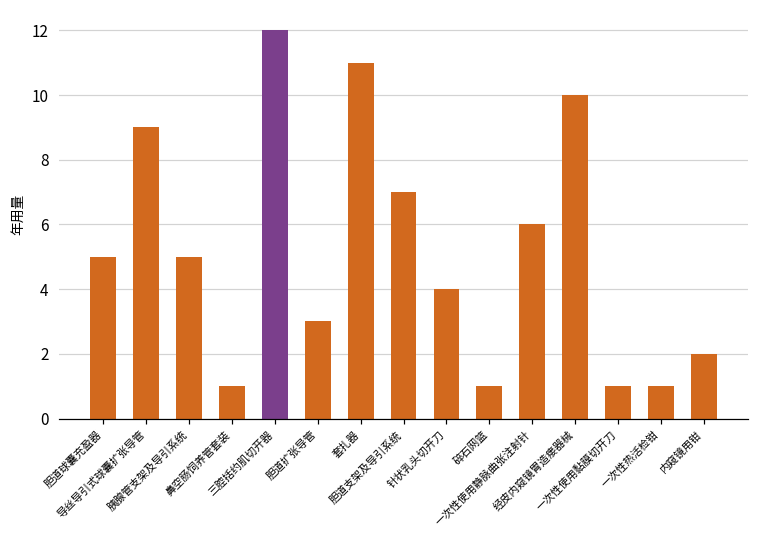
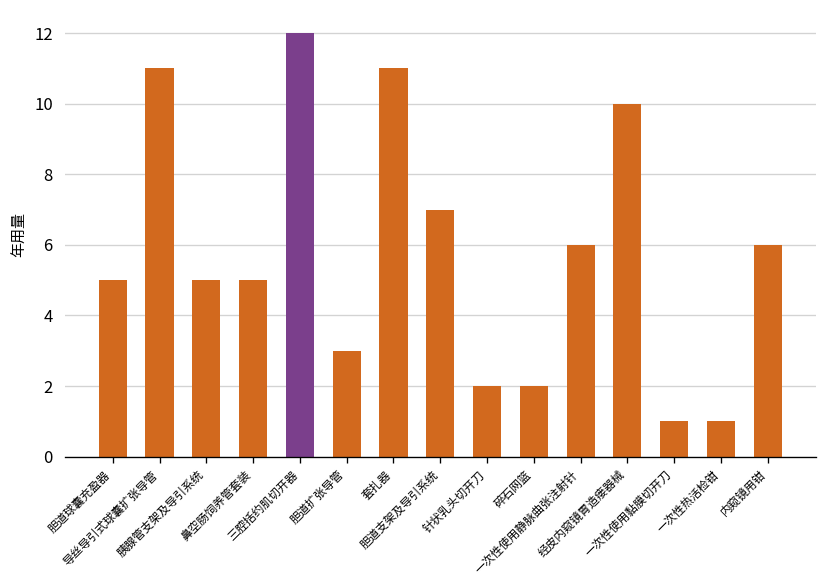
导丝导引式球囊扩张导管: 9 -> 11
鼻空肠饲养管套装: 1 -> 5
针状乳头切开刀: 4 -> 2
碎石网篮: 1 -> 2
内窥镜用钳: 2 -> 6
